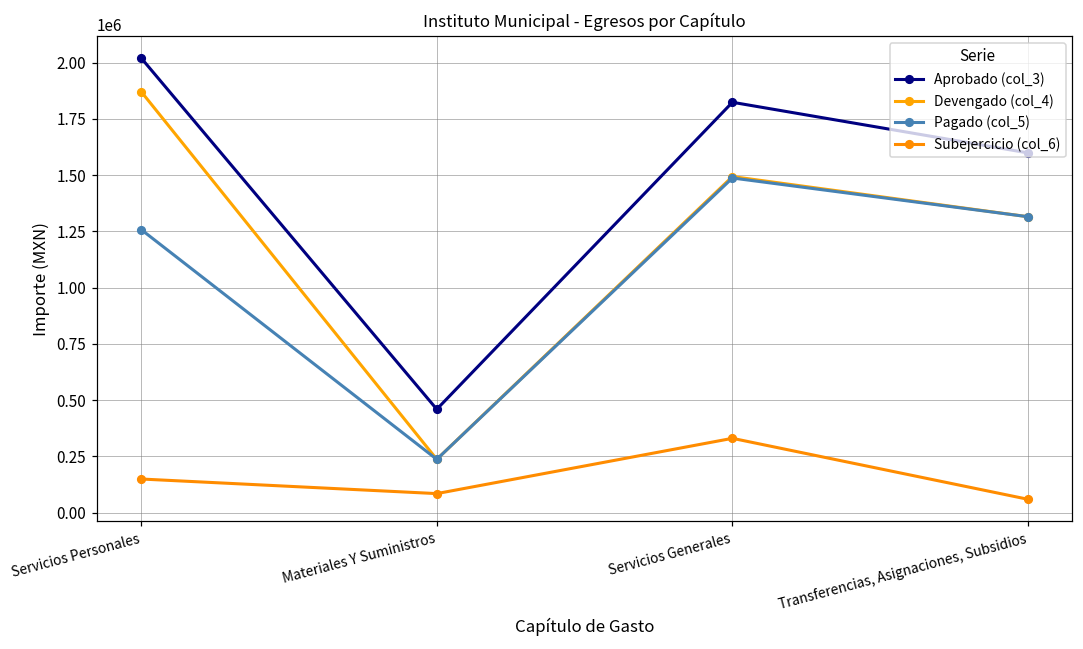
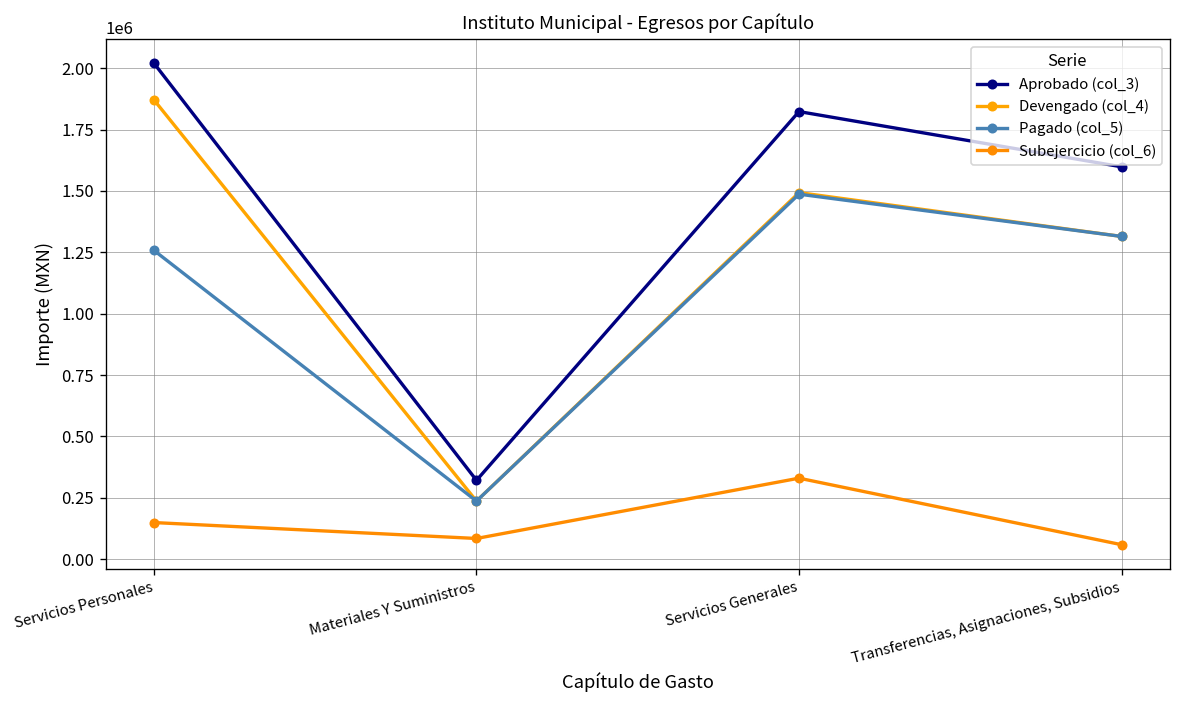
Aprobado (col_3), Materiales Y Suministros: 460000 -> 320000
